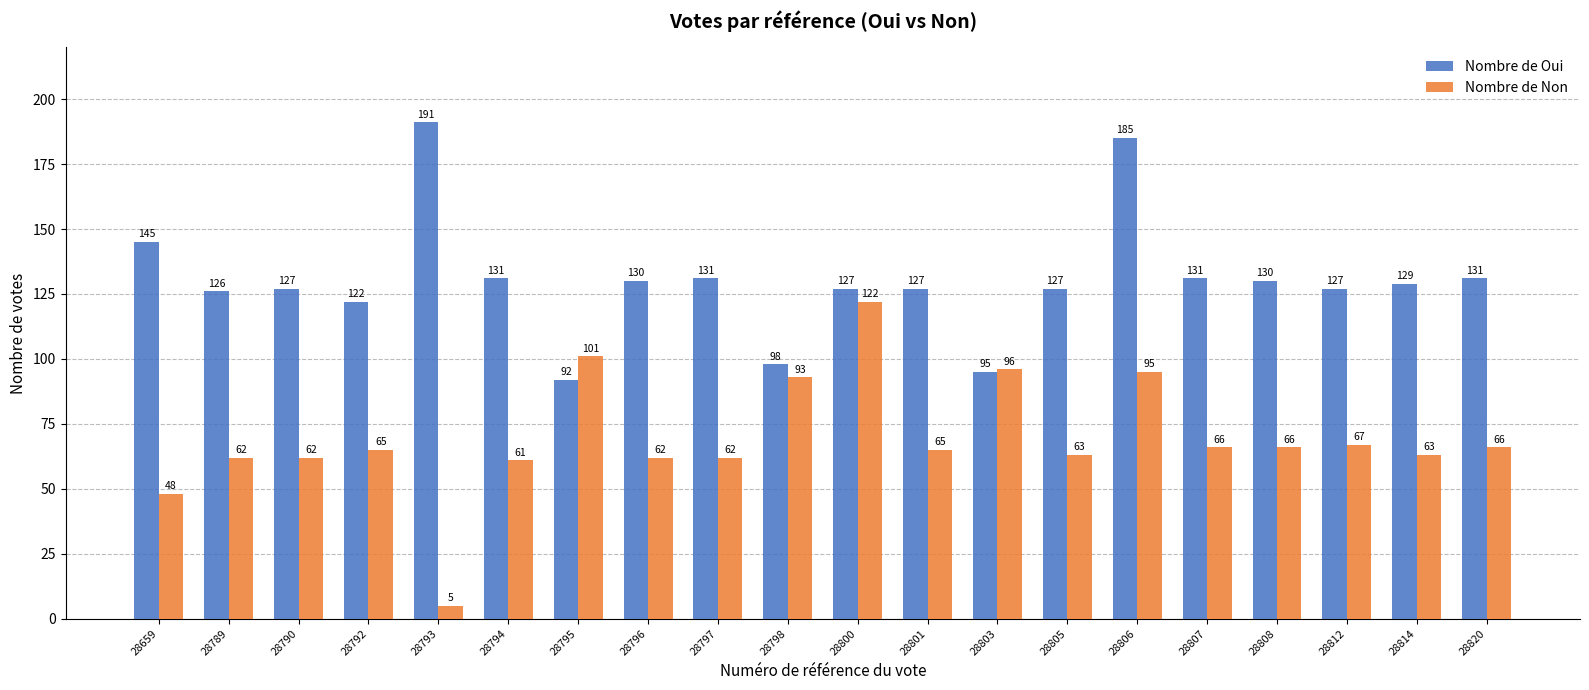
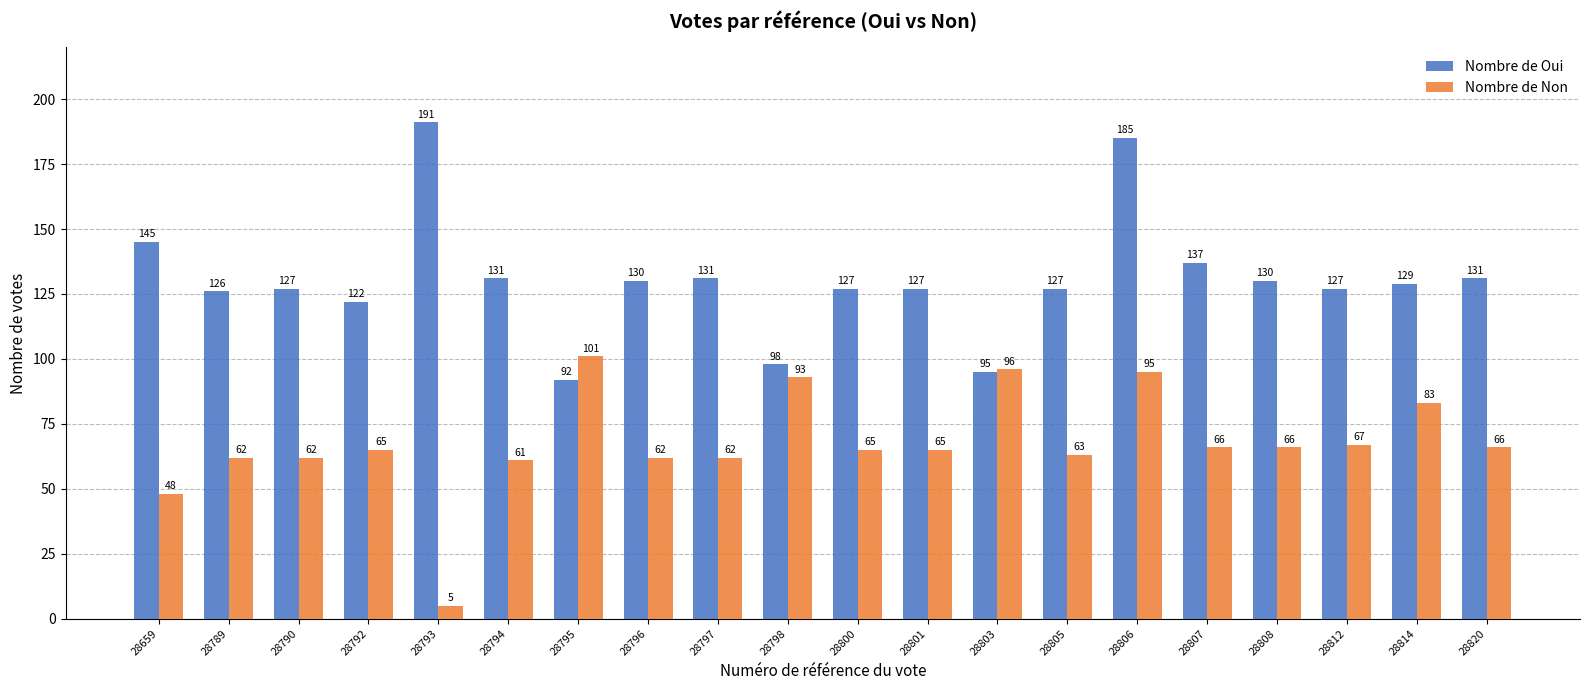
Nombre de Non, 28800: 122 -> 65
Nombre de Oui, 28807: 131 -> 137
Nombre de Non, 28814: 63 -> 83
